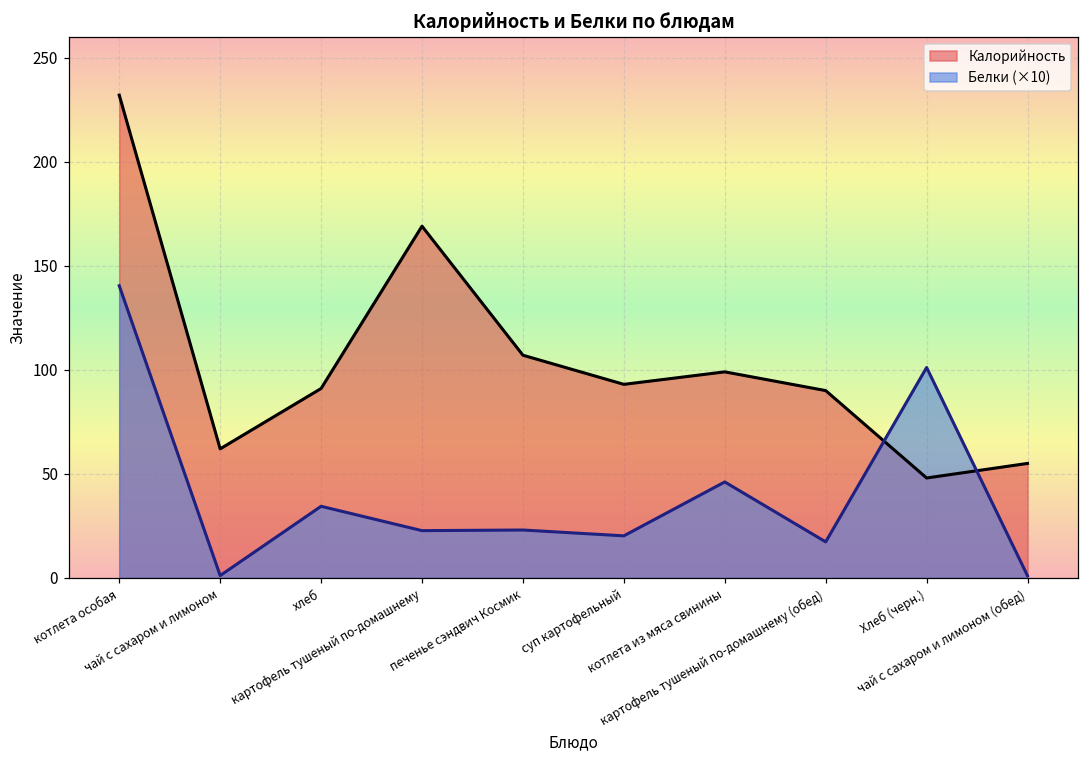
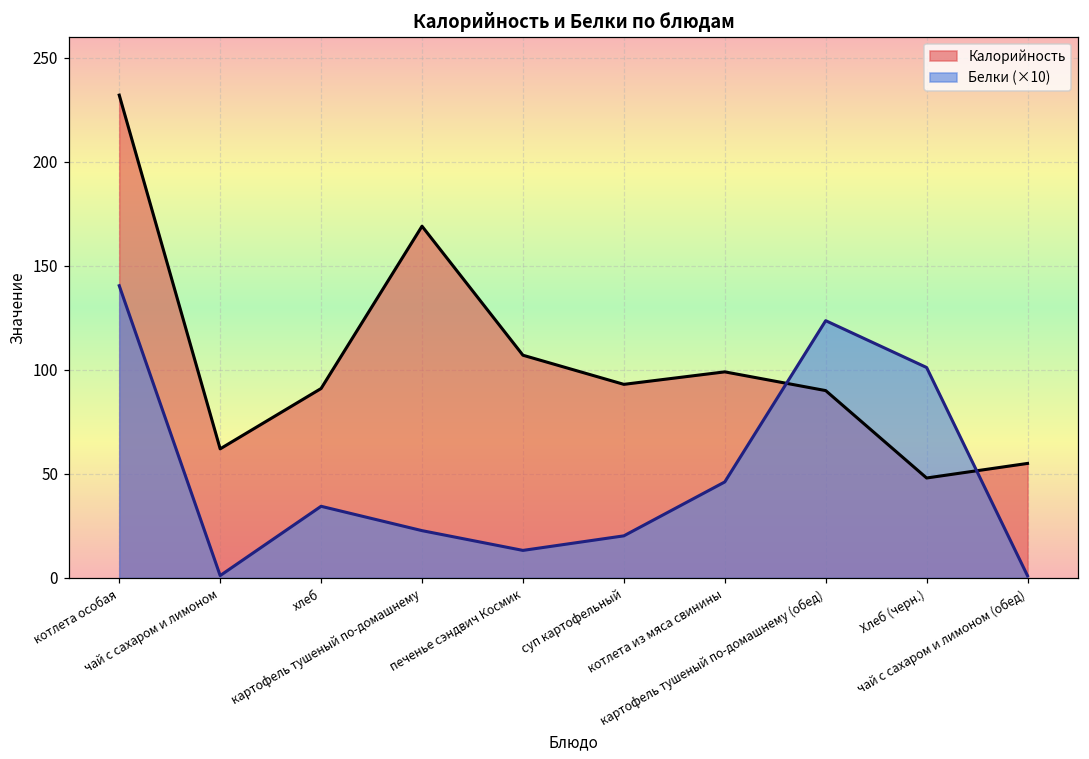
Белки (×10), печенье сэндвич Космик: 23 -> 13
Белки (×10), картофель тушеный по-домашнему (обед): 17 -> 124
